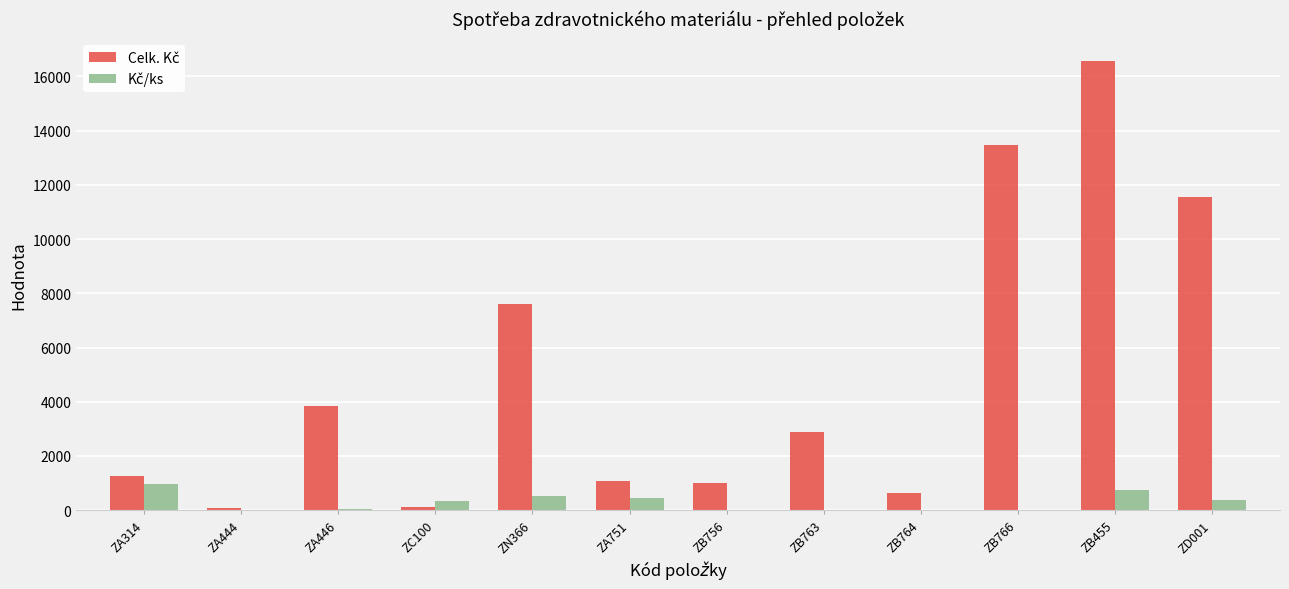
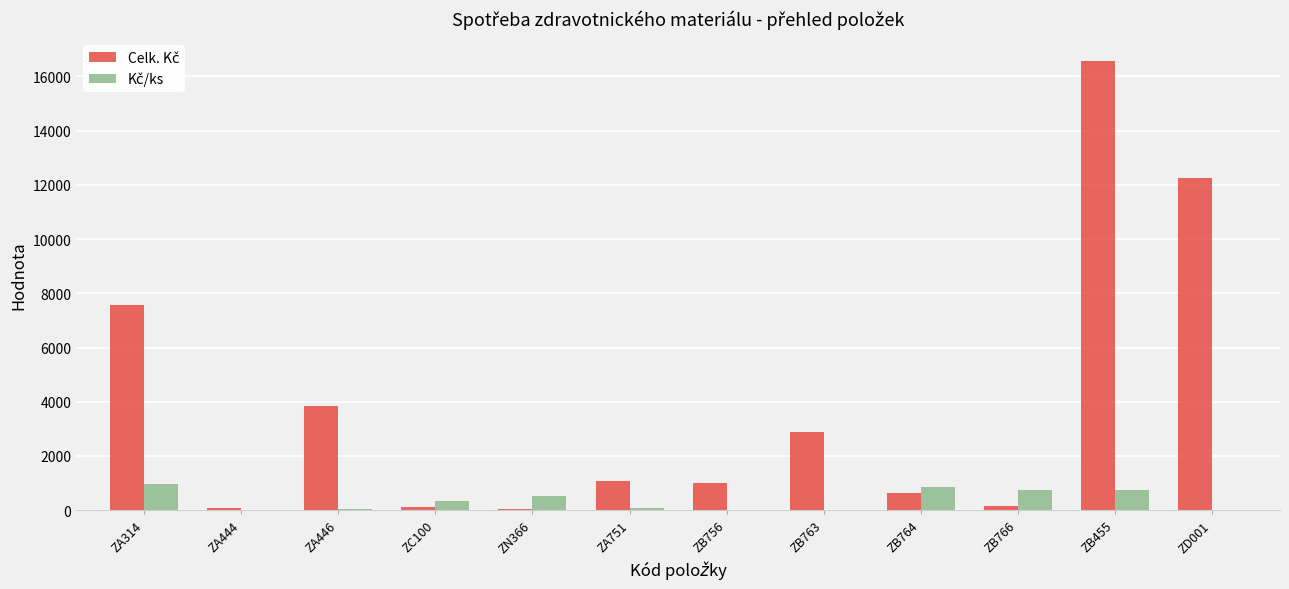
Celk. Kč, ZA314: 1300 -> 7600
Celk. Kč, ZN366: 7600 -> 0
Kč/ks, ZA751: 500 -> 100
Kč/ks, ZB764: 0 -> 900
Celk. Kč, ZB766: 13500 -> 100
Kč/ks, ZB766: 0 -> 700
Celk. Kč, ZD001: 11600 -> 12300
Kč/ks, ZD001: 400 -> 0
